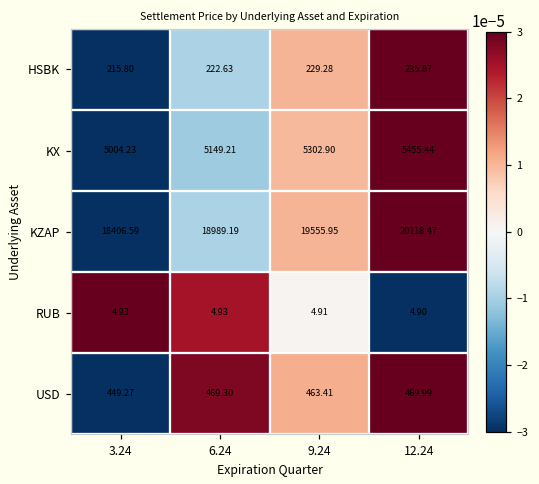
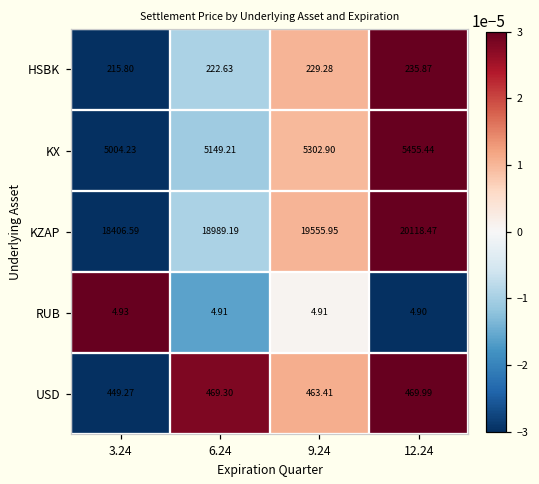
RUB, 6.24: 4.93 -> 4.91
